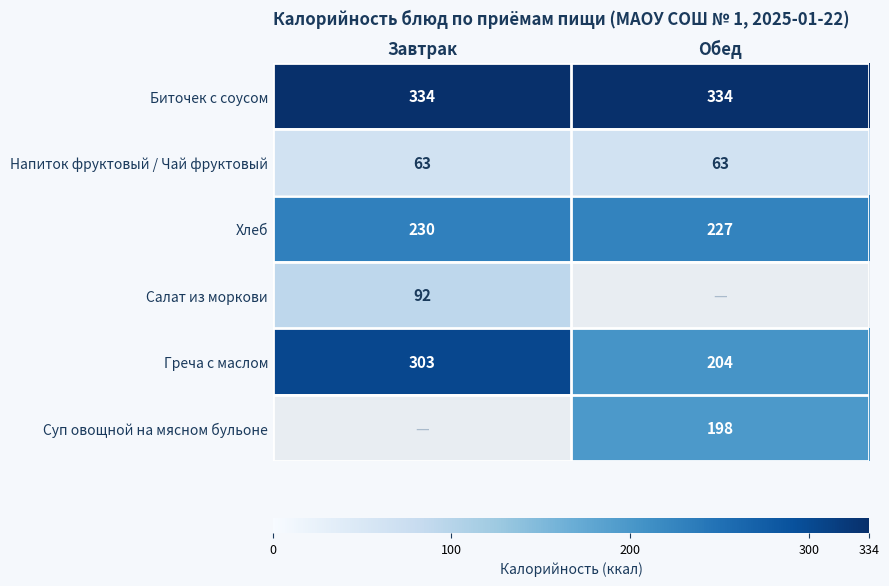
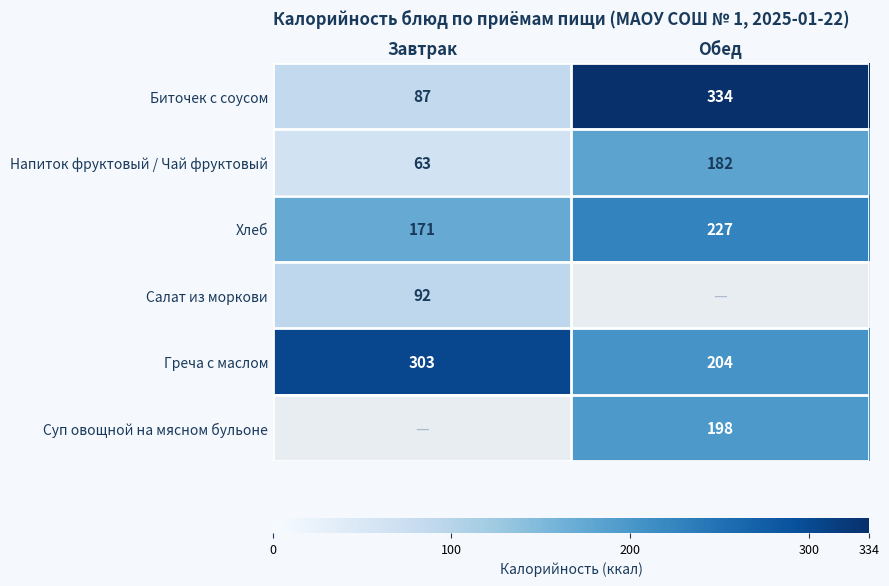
Биточек с соусом, Завтрак: 334 -> 87
Напиток фруктовый / Чай фруктовый, Обед: 63 -> 182
Хлеб, Завтрак: 230 -> 171
